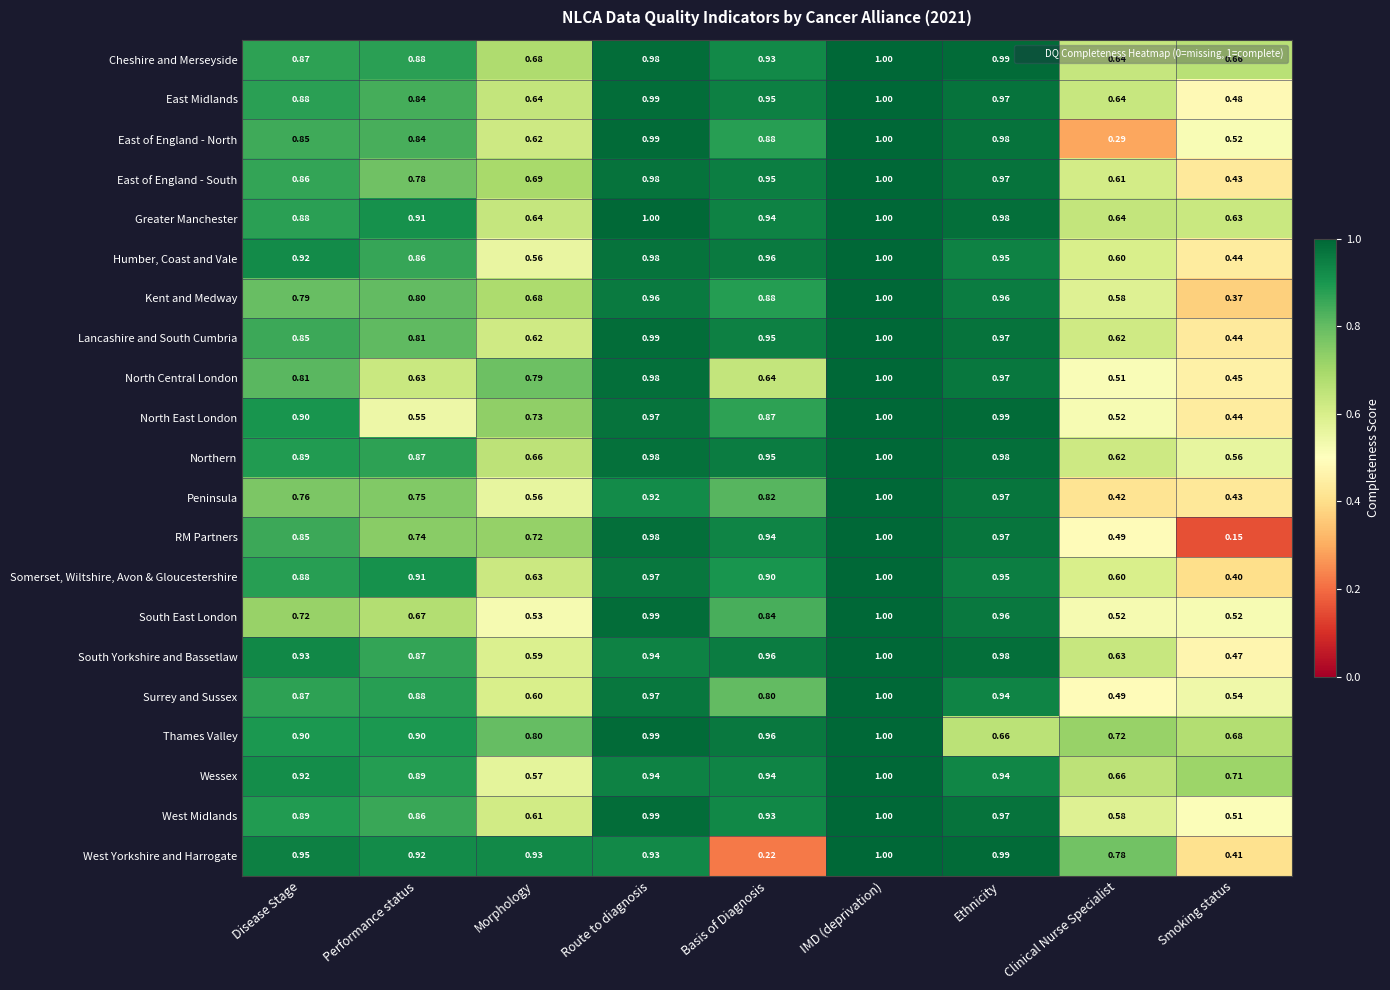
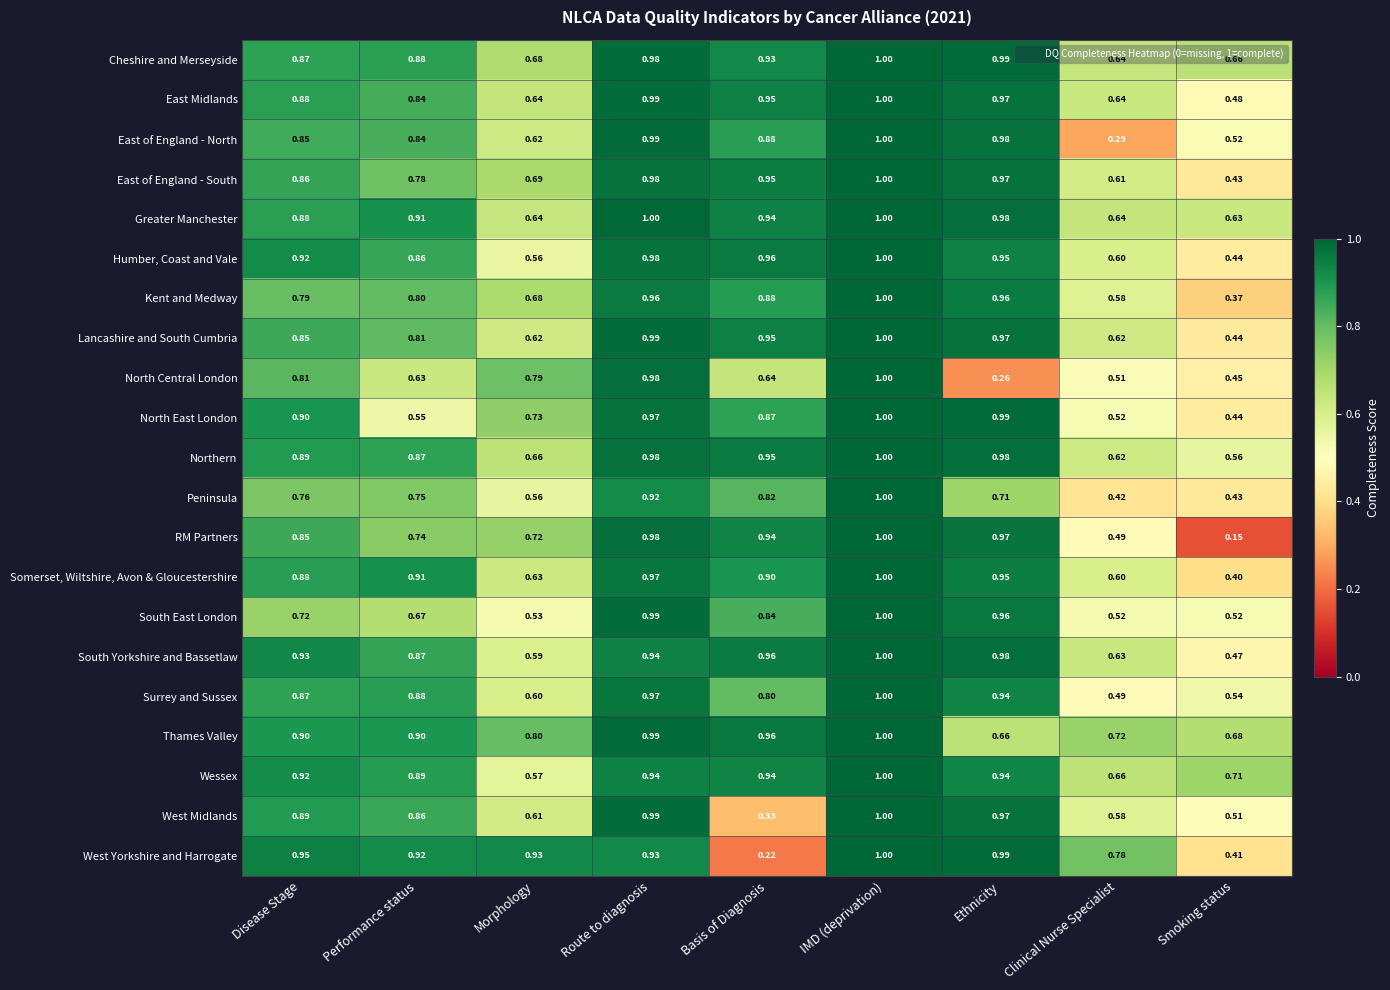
North Central London, Ethnicity: 0.97 -> 0.26
Peninsula, Ethnicity: 0.97 -> 0.71
West Midlands, Basis of Diagnosis: 0.93 -> 0.33
